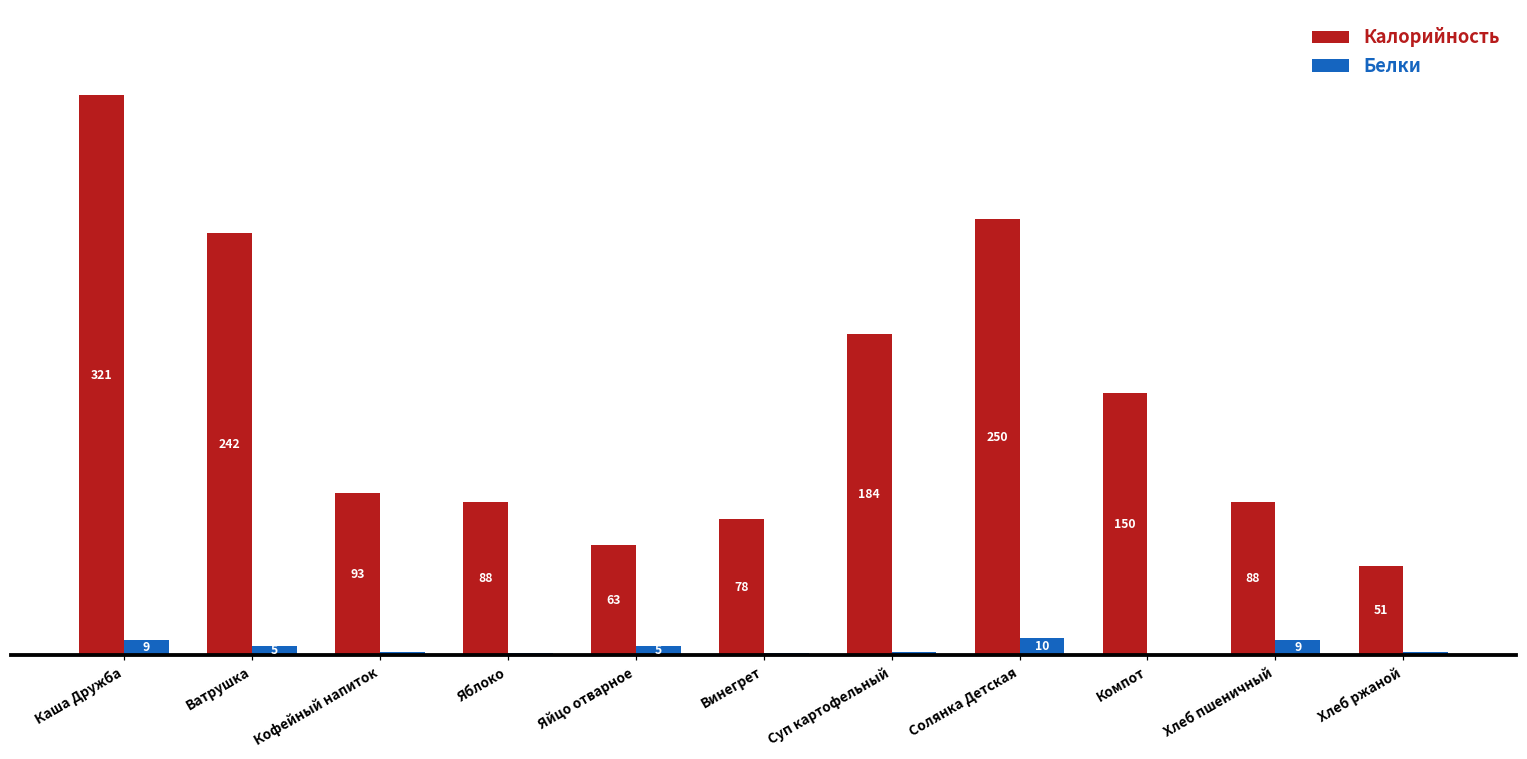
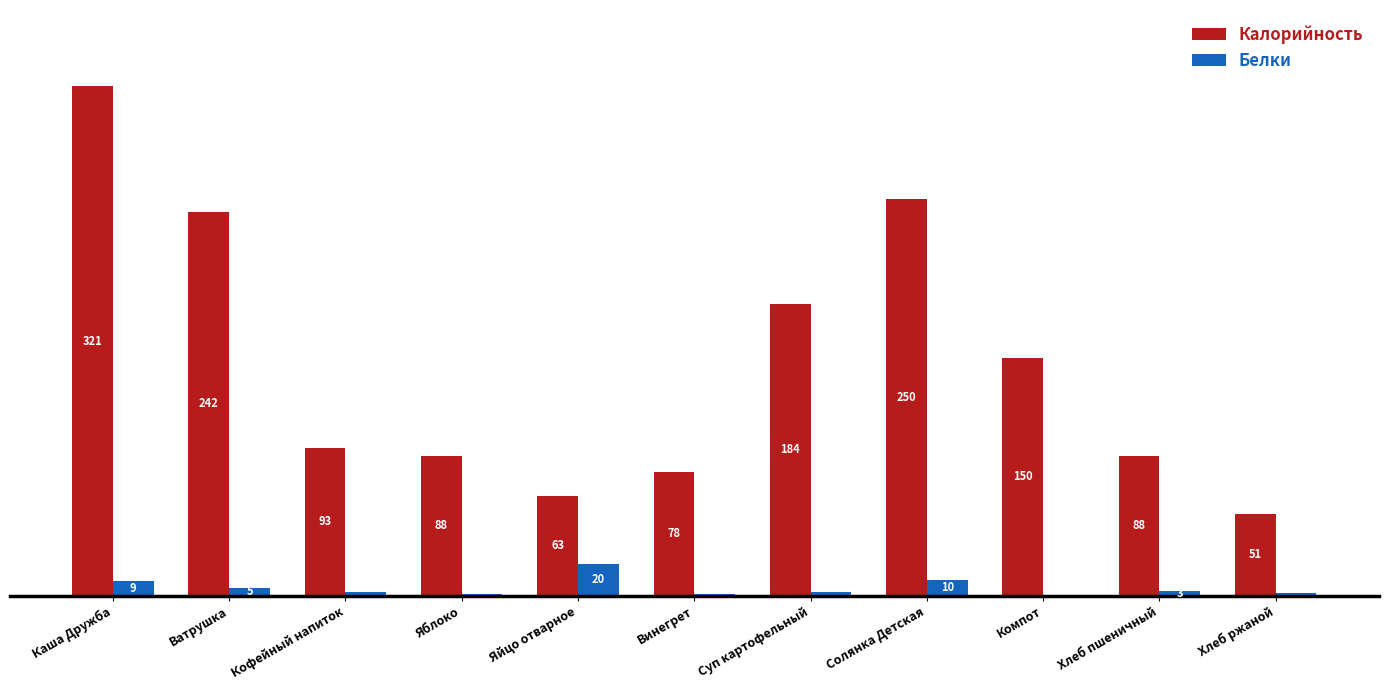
Белки, Яйцо отварное: 5 -> 20
Белки, Хлеб пшеничный: 9 -> 3
